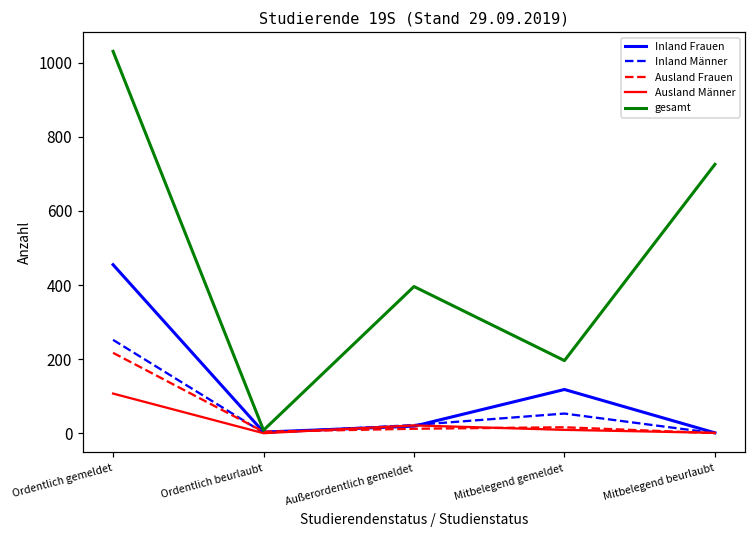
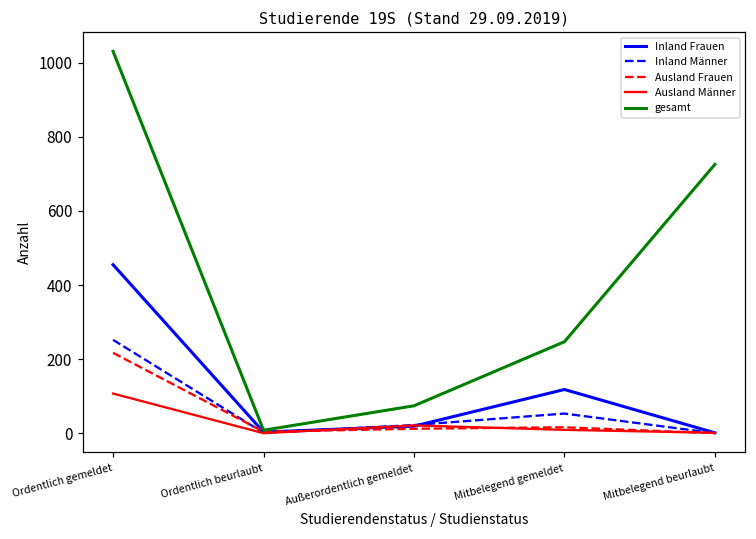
gesamt, Außerordentlich gemeldet: 400 -> 70
gesamt, Mitbelegend gemeldet: 200 -> 250
